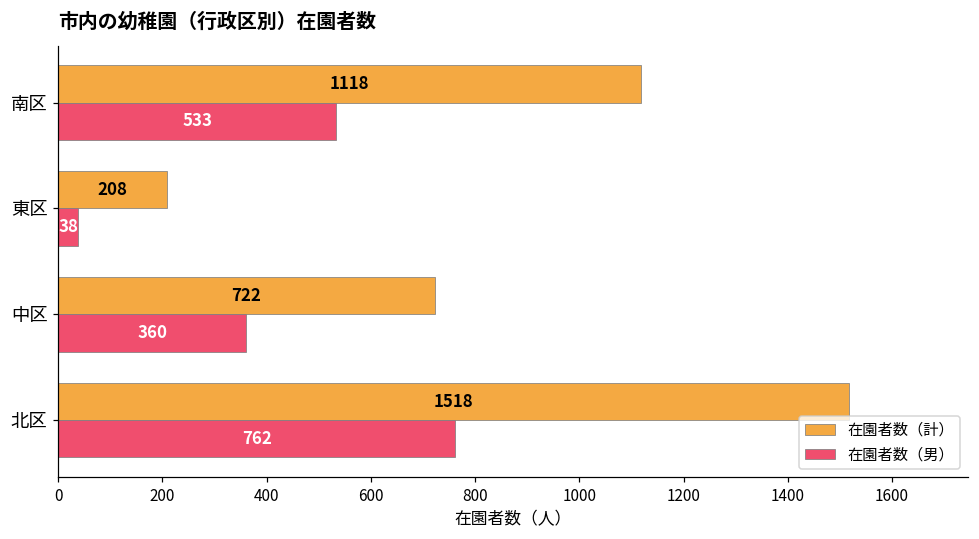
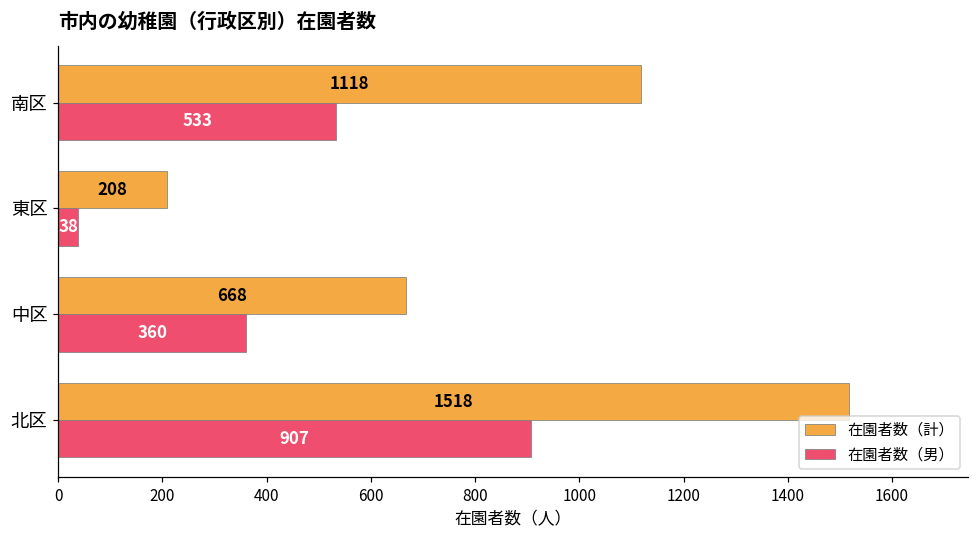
在園者数（計）, 中区: 722 -> 668
在園者数（男）, 北区: 762 -> 907
